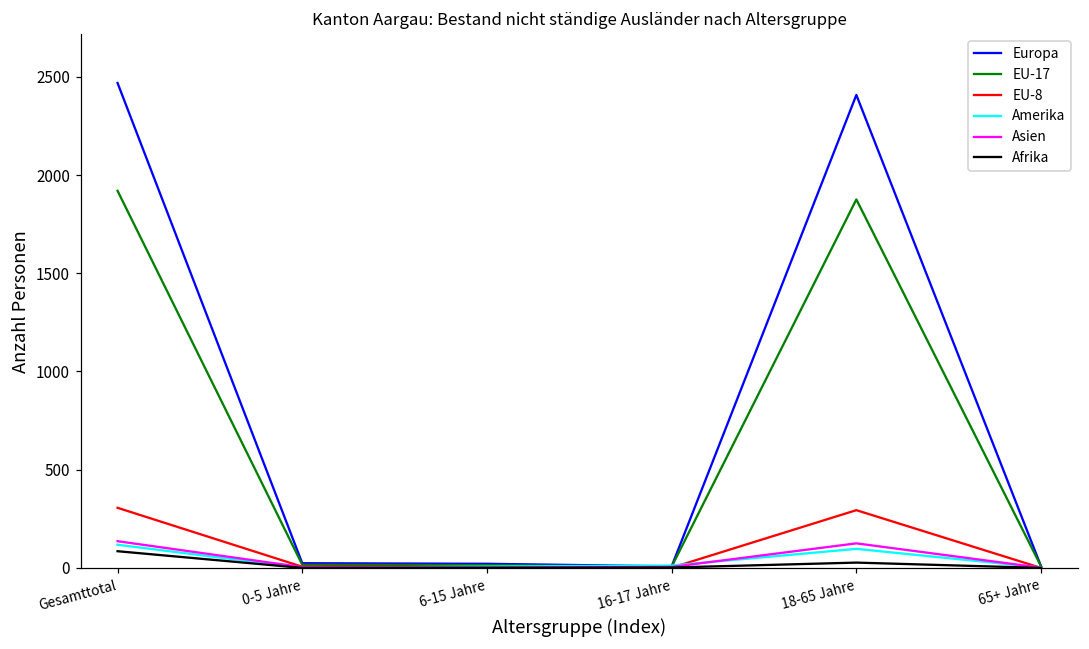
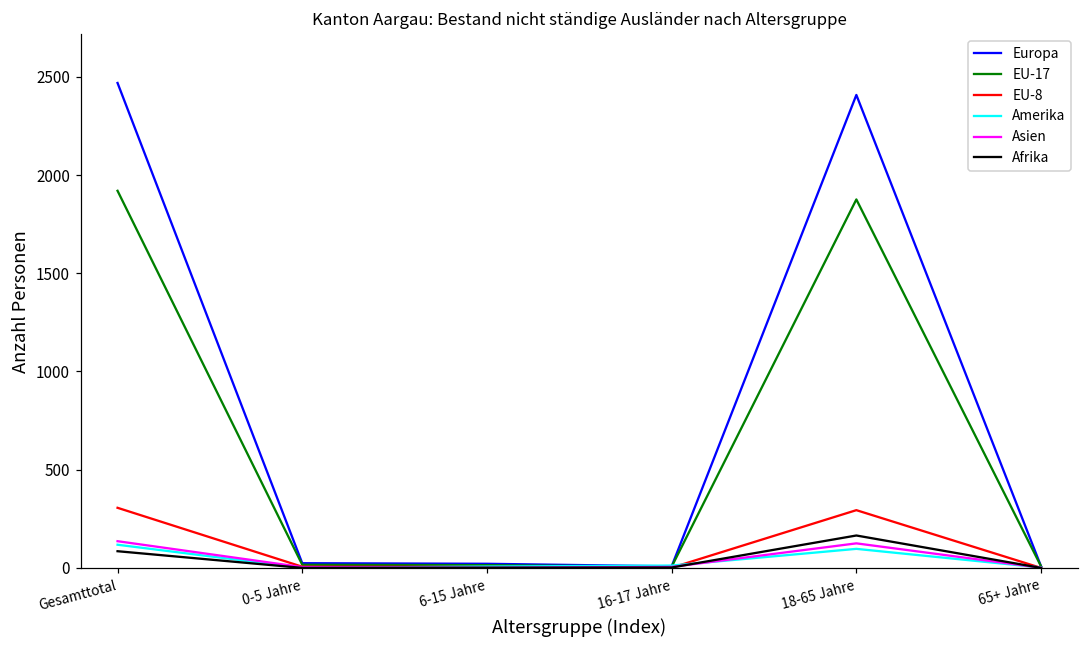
Afrika, 18-65 Jahre: 30 -> 170
